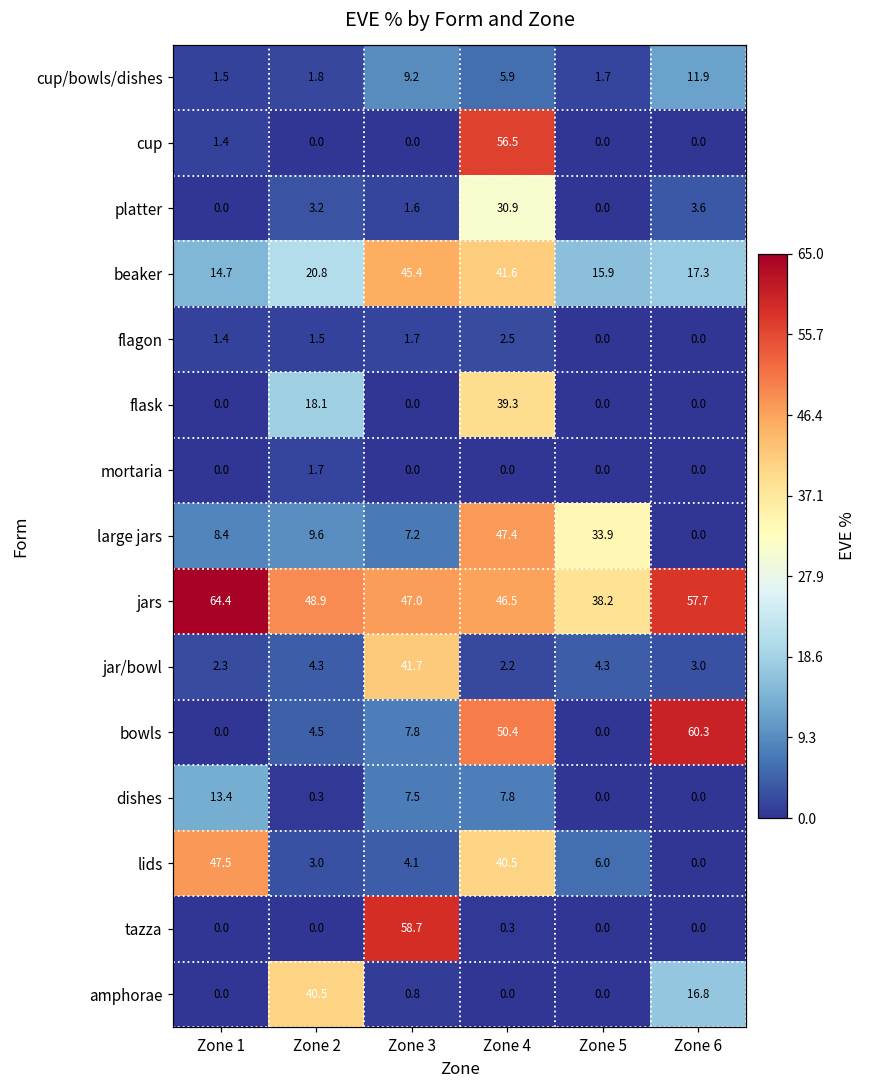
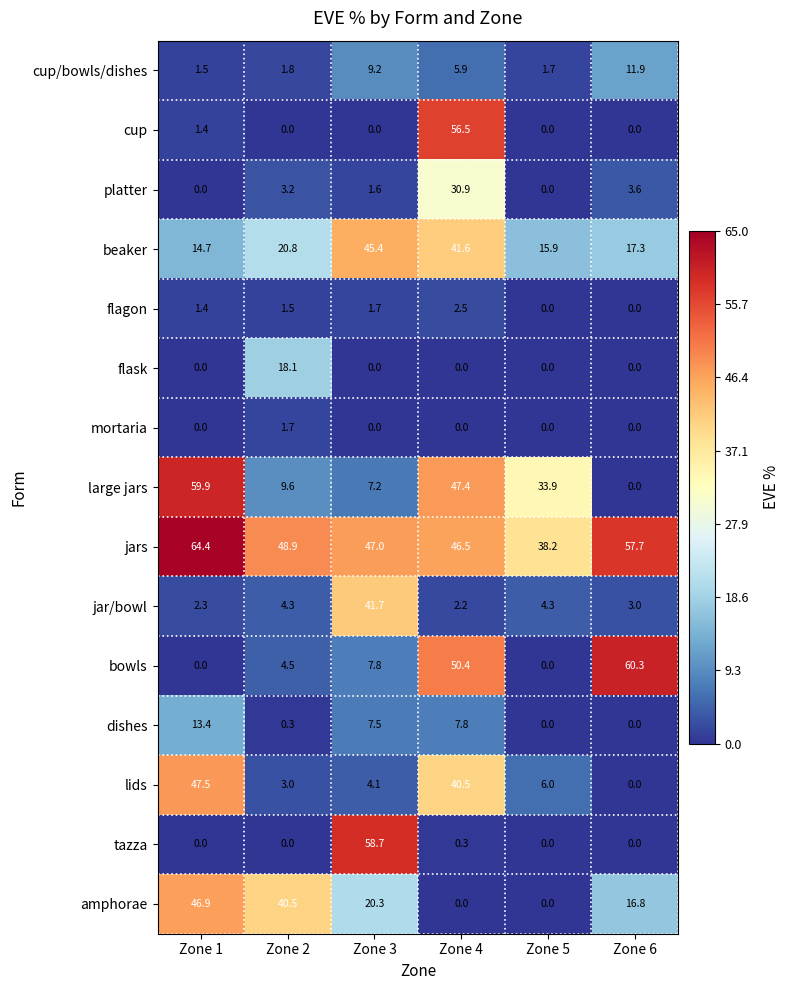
flask, Zone 4: 39.3 -> 0.0
large jars, Zone 1: 8.4 -> 59.9
amphorae, Zone 1: 0.0 -> 46.9
amphorae, Zone 3: 0.8 -> 20.3
